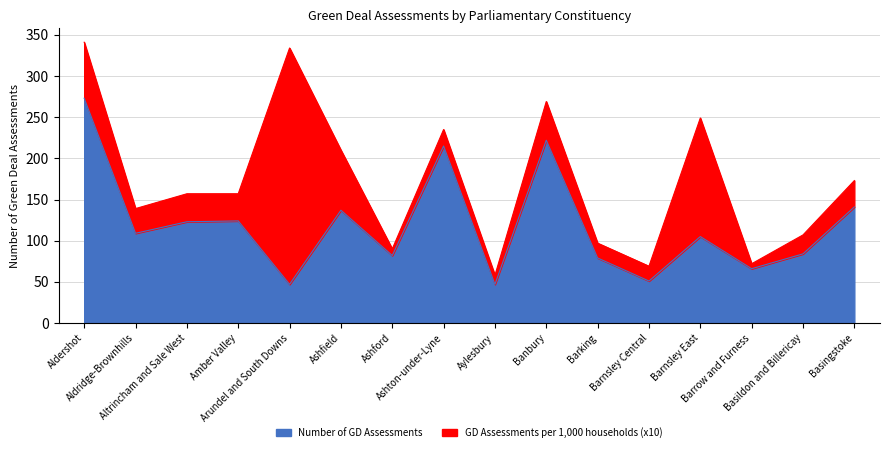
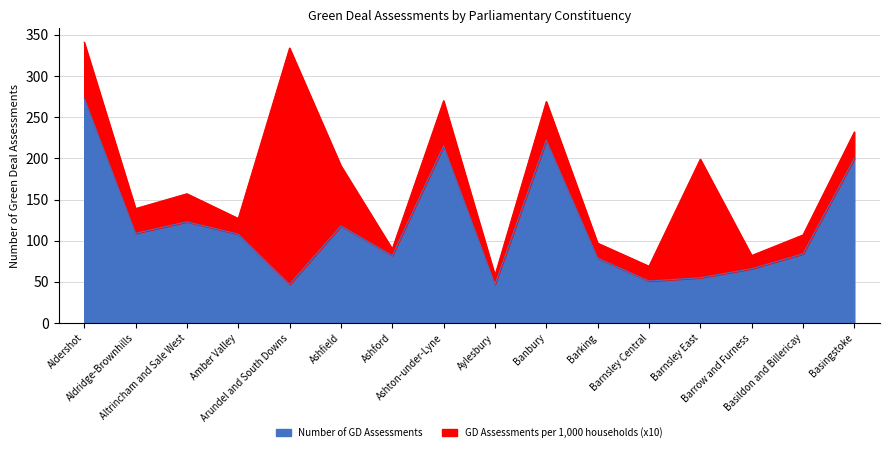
Number of GD Assessments, Amber Valley: 120 -> 110
GD Assessments per 1,000 households (x10), Amber Valley: 30 -> 20
Number of GD Assessments, Ashfield: 140 -> 120
GD Assessments per 1,000 households (x10), Ashton-under-Lyne: 20 -> 60
Number of GD Assessments, Barnsley East: 110 -> 60
GD Assessments per 1,000 households (x10), Barrow and Furness: 10 -> 20
Number of GD Assessments, Basingstoke: 140 -> 200
